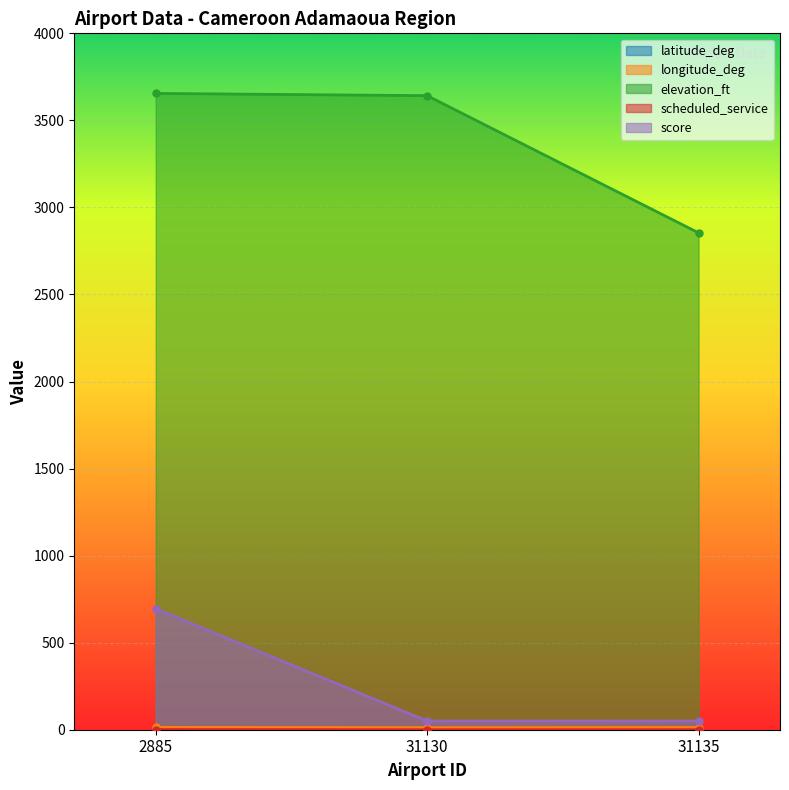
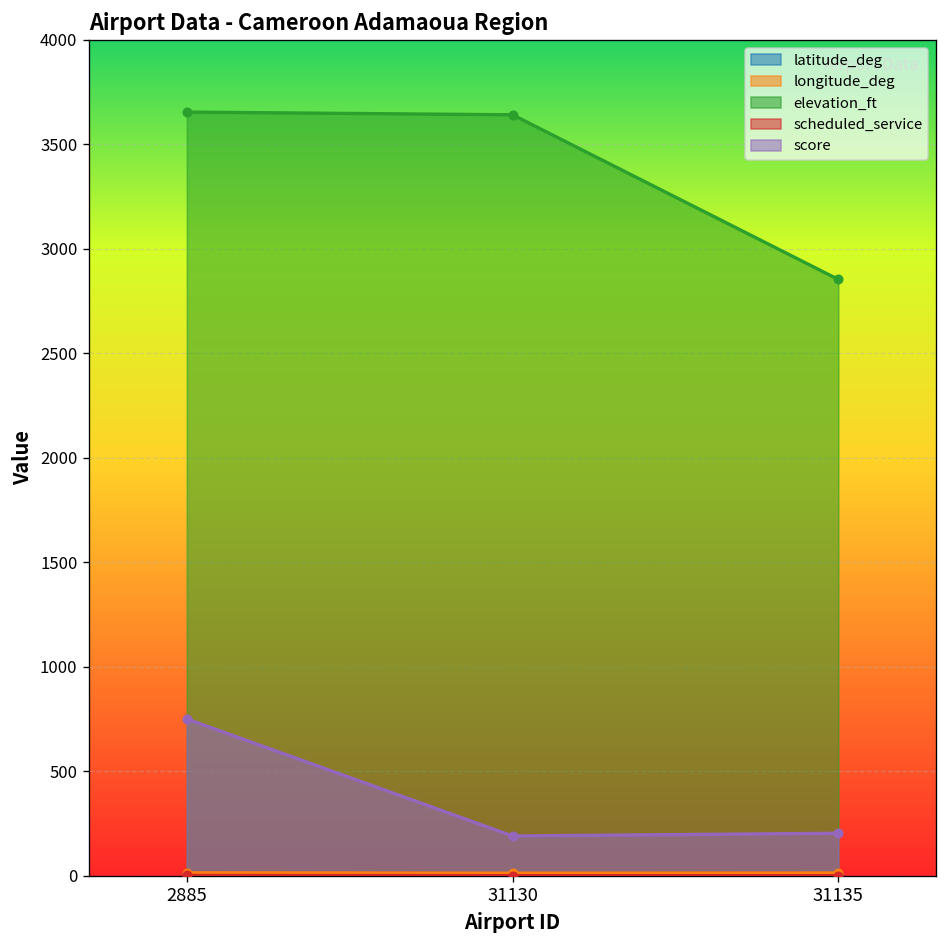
score, 2885: 700 -> 750
score, 31130: 50 -> 190
score, 31135: 50 -> 200
